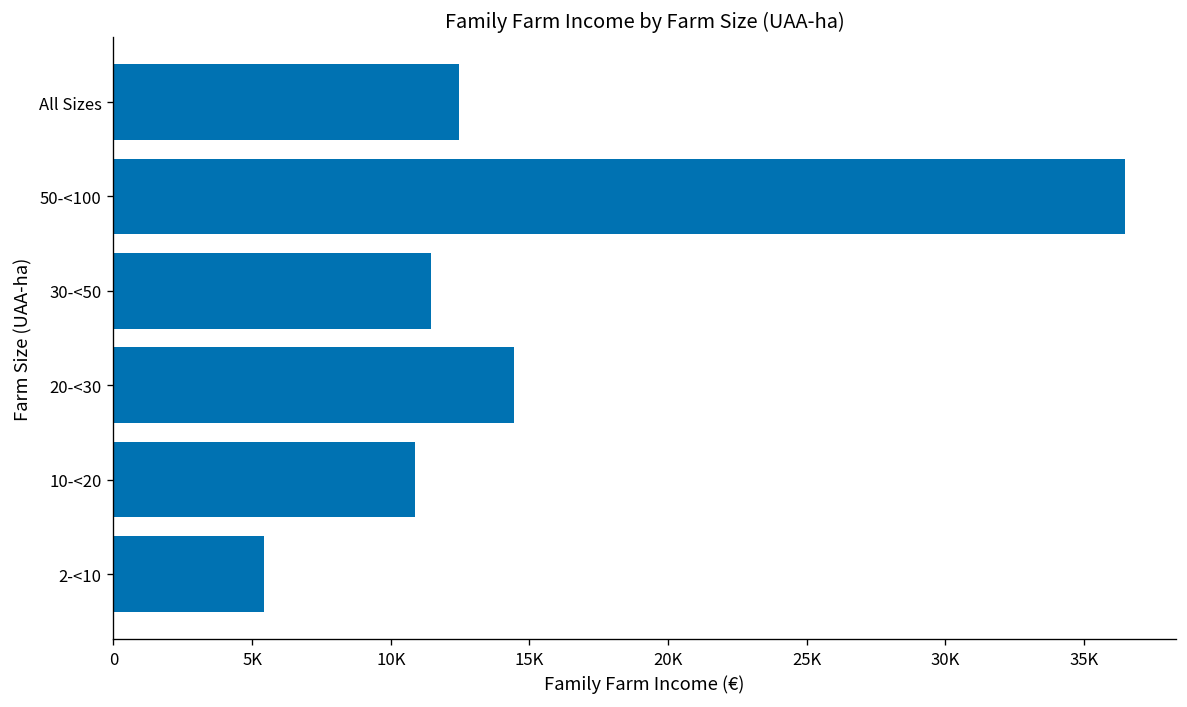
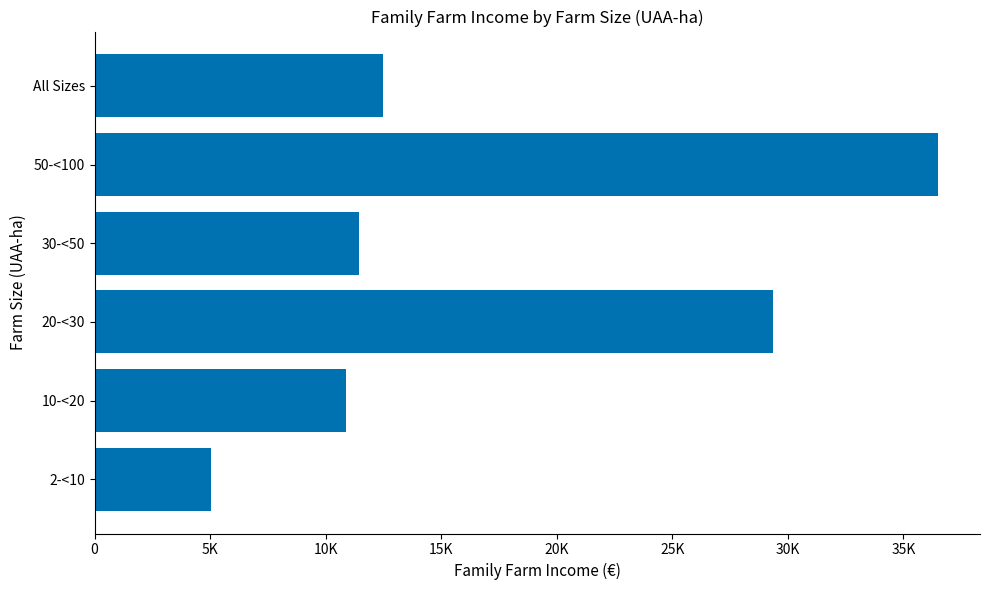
20-<30: 14500 -> 29300
2-<10: 5400 -> 5000
